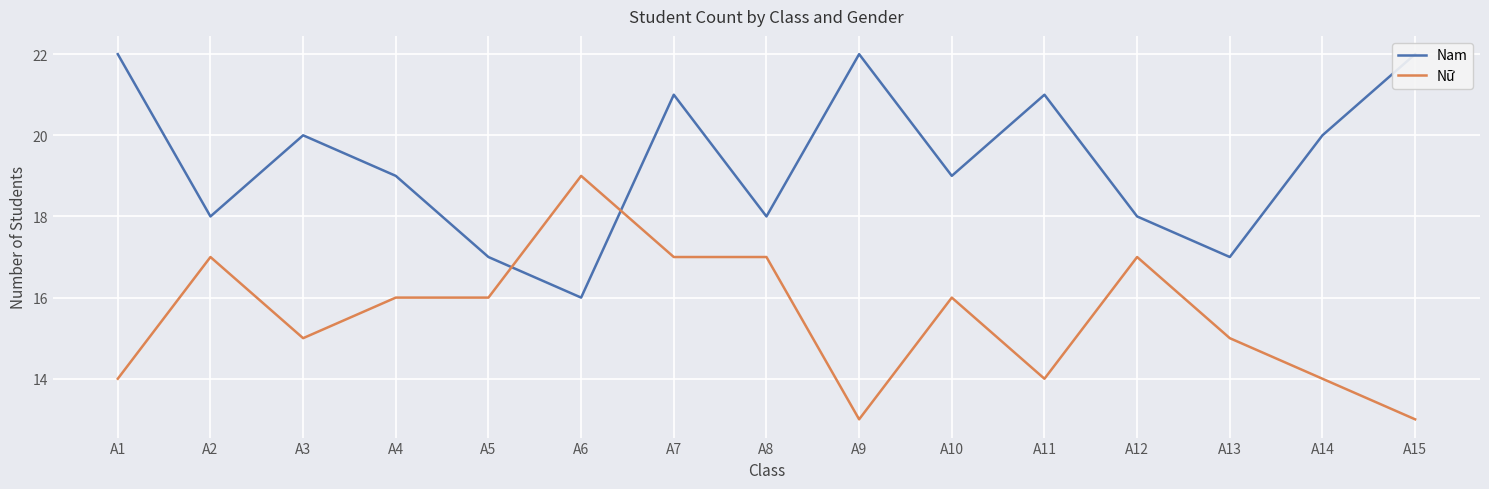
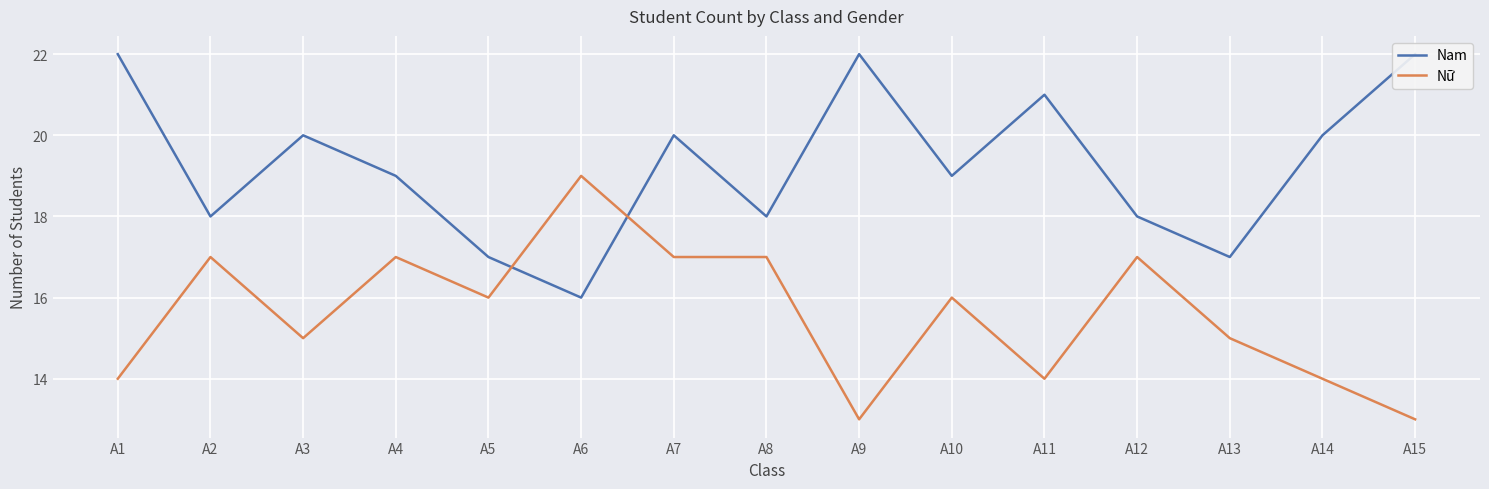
Nữ, A4: 16 -> 17
Nam, A7: 21 -> 20
